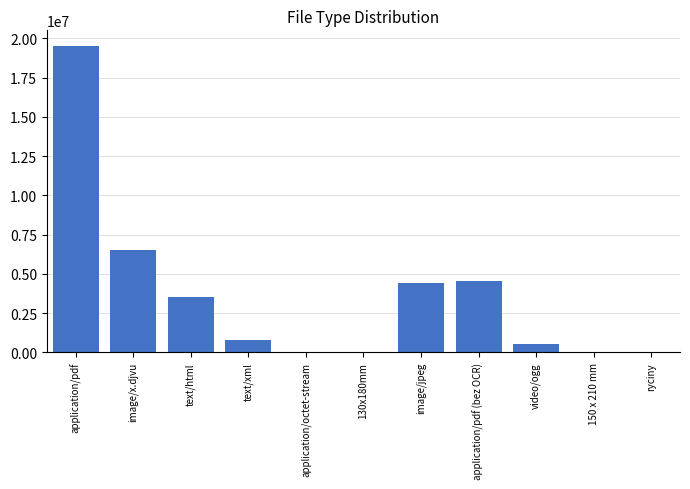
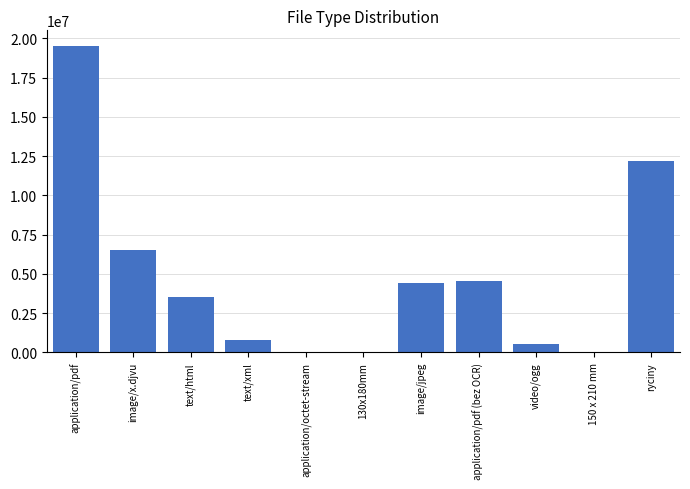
ryciny: 0 -> 12200000
